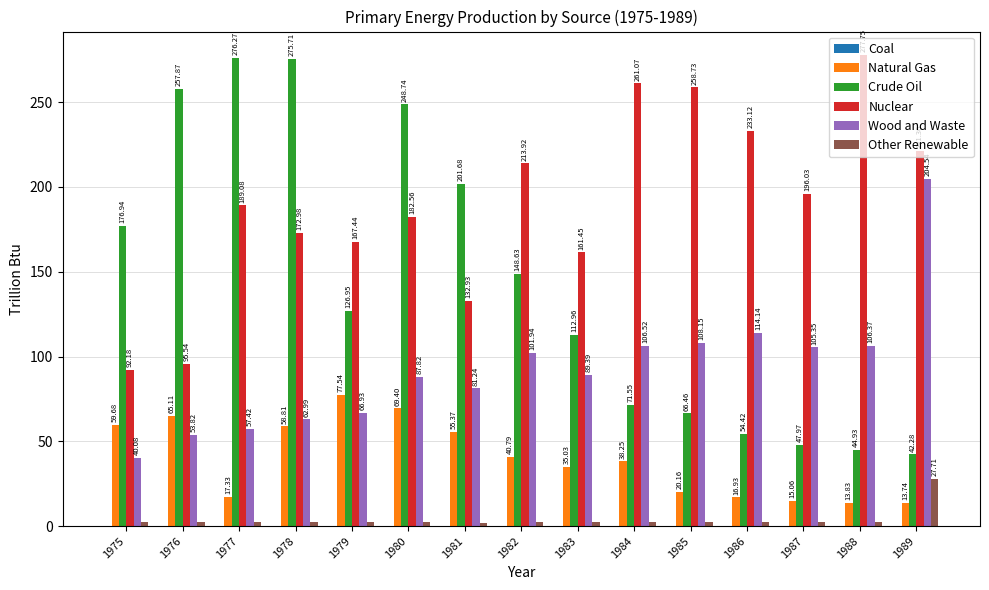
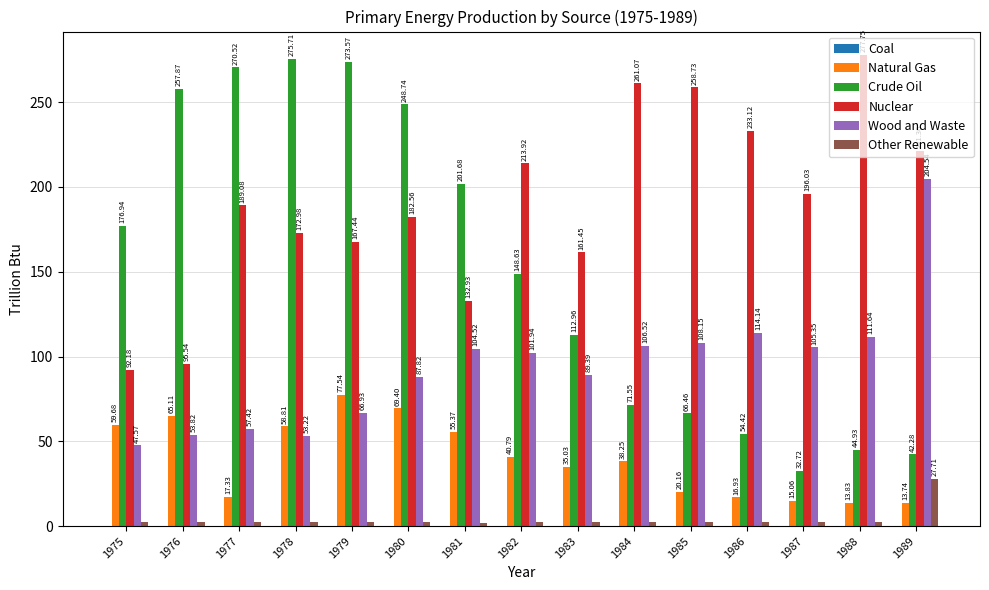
Wood and Waste, 1975: 40.08 -> 47.57
Crude Oil, 1977: 276.27 -> 270.52
Wood and Waste, 1978: 62.99 -> 53.22
Crude Oil, 1979: 126.95 -> 273.57
Wood and Waste, 1981: 81.24 -> 104.52
Crude Oil, 1987: 47.97 -> 32.72
Wood and Waste, 1988: 106.37 -> 111.64
